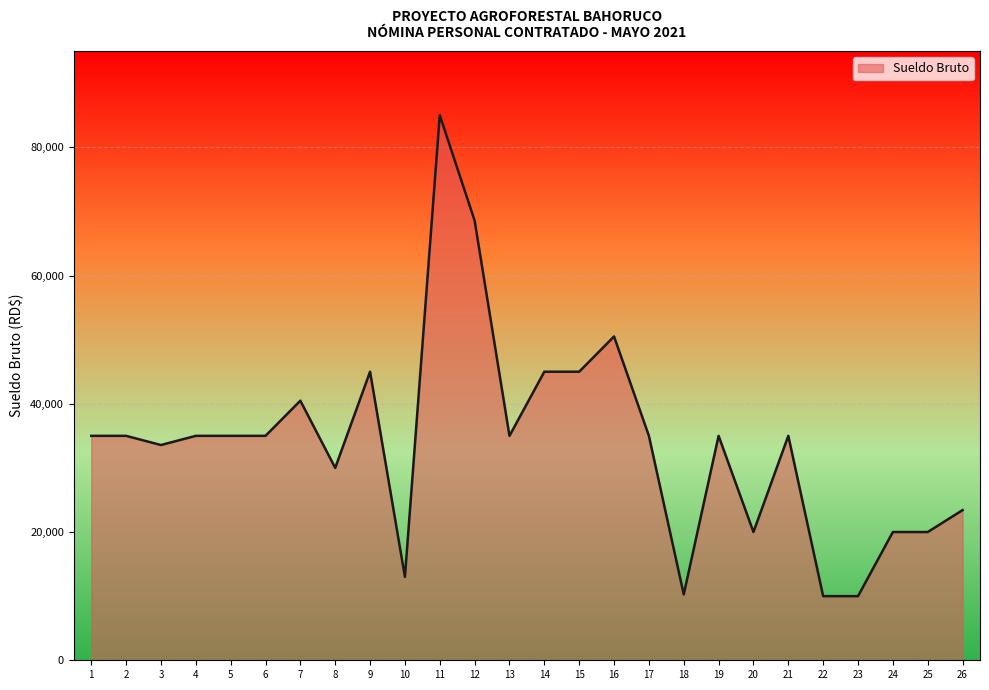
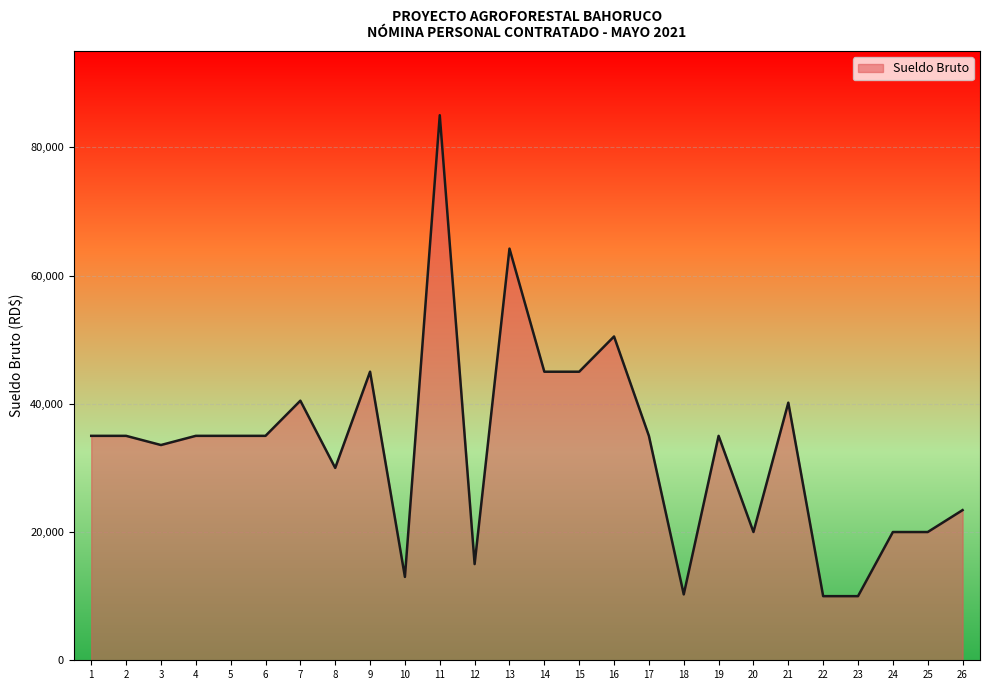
12: 69,000 -> 15,000
13: 35,000 -> 64,000
21: 35,000 -> 40,000
